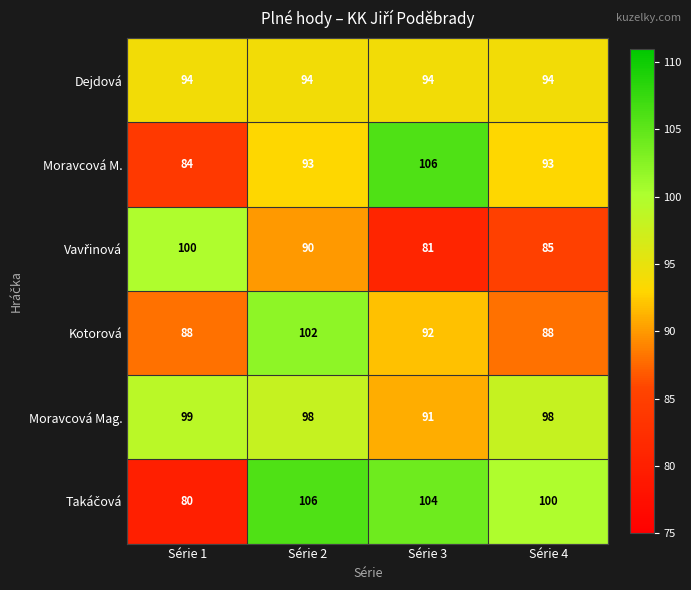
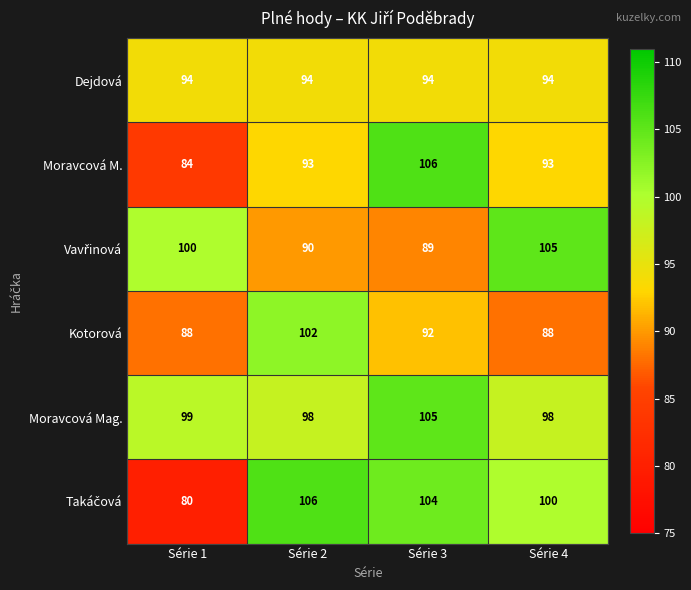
Vavřinová, Série 3: 81 -> 89
Vavřinová, Série 4: 85 -> 105
Moravcová Mag., Série 3: 91 -> 105
